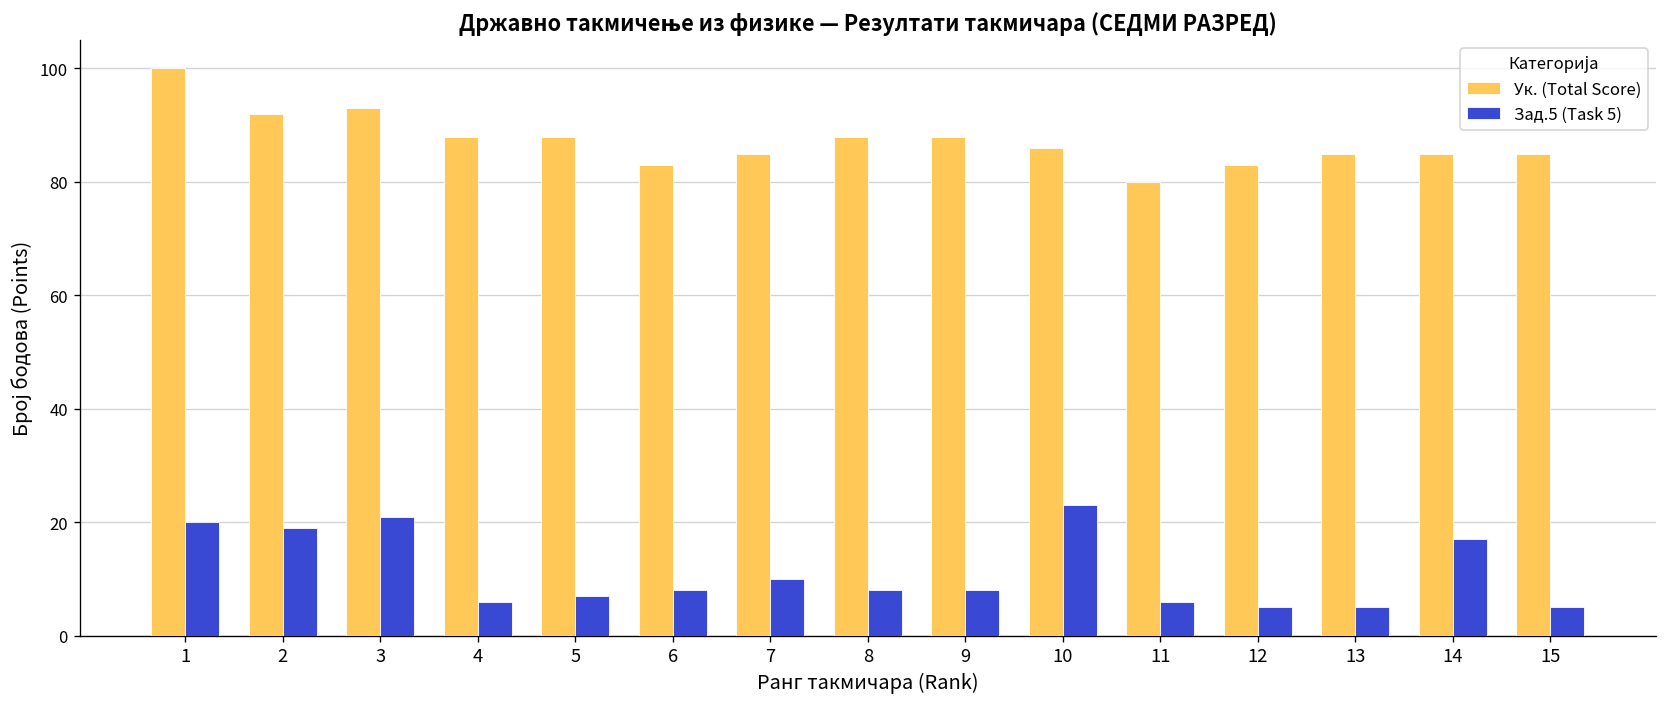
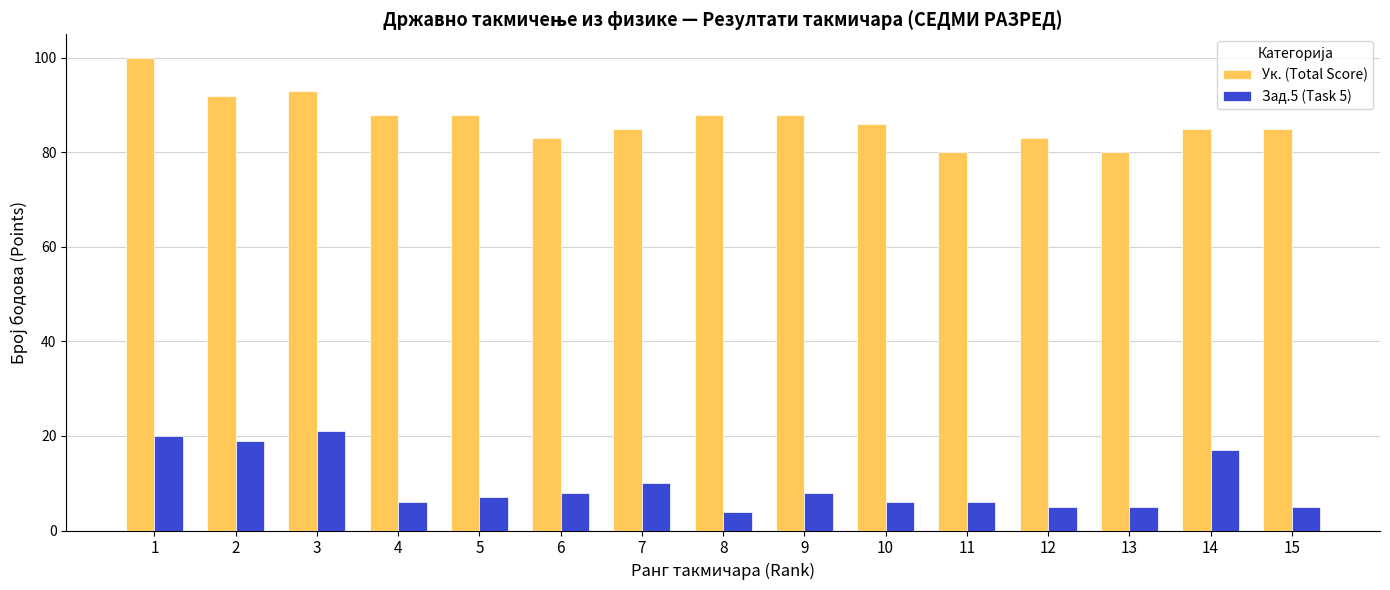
Зад.5 (Task 5), 8: 8 -> 4
Зад.5 (Task 5), 10: 23 -> 6
Ук. (Total Score), 13: 85 -> 80
